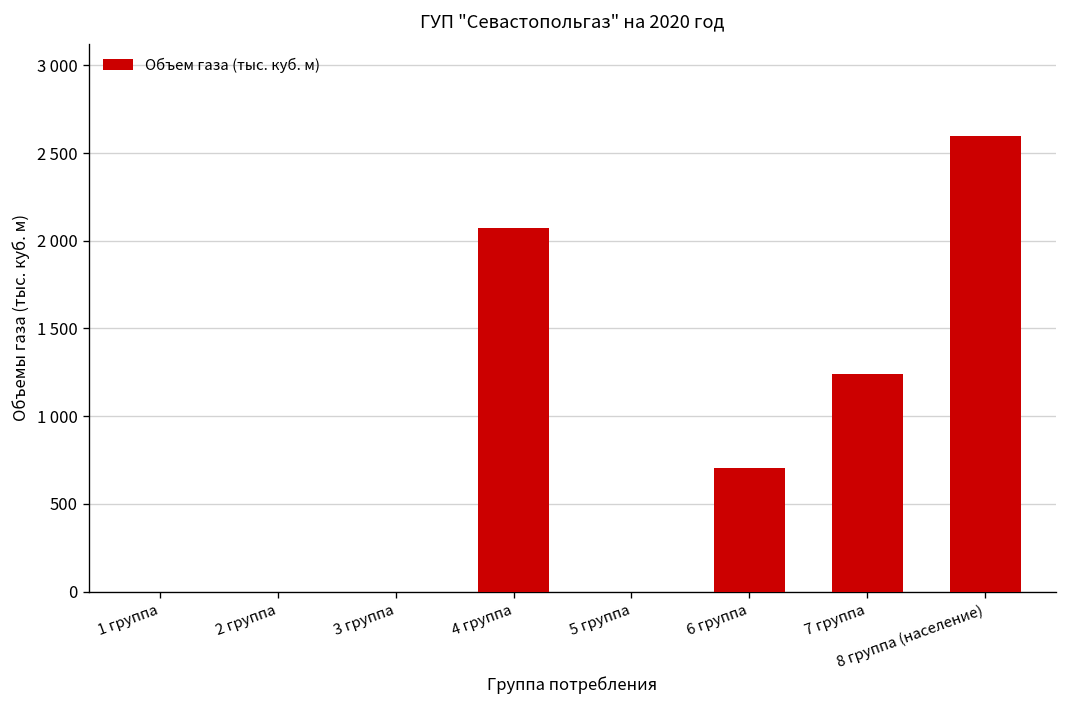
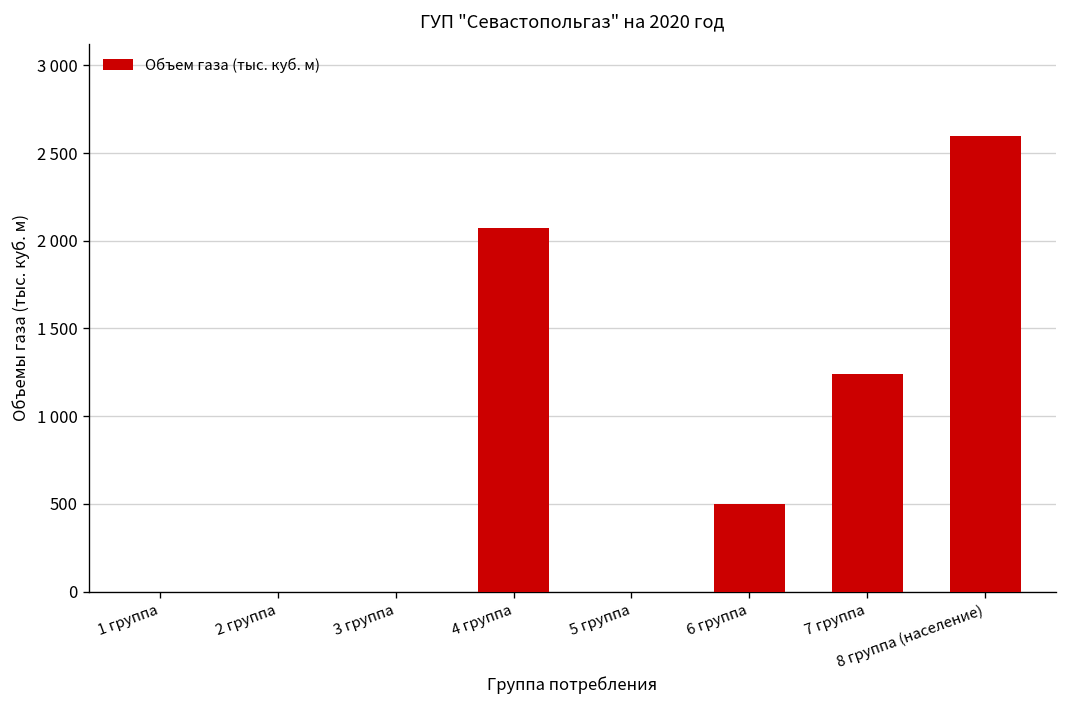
6 группа: 710 -> 500
